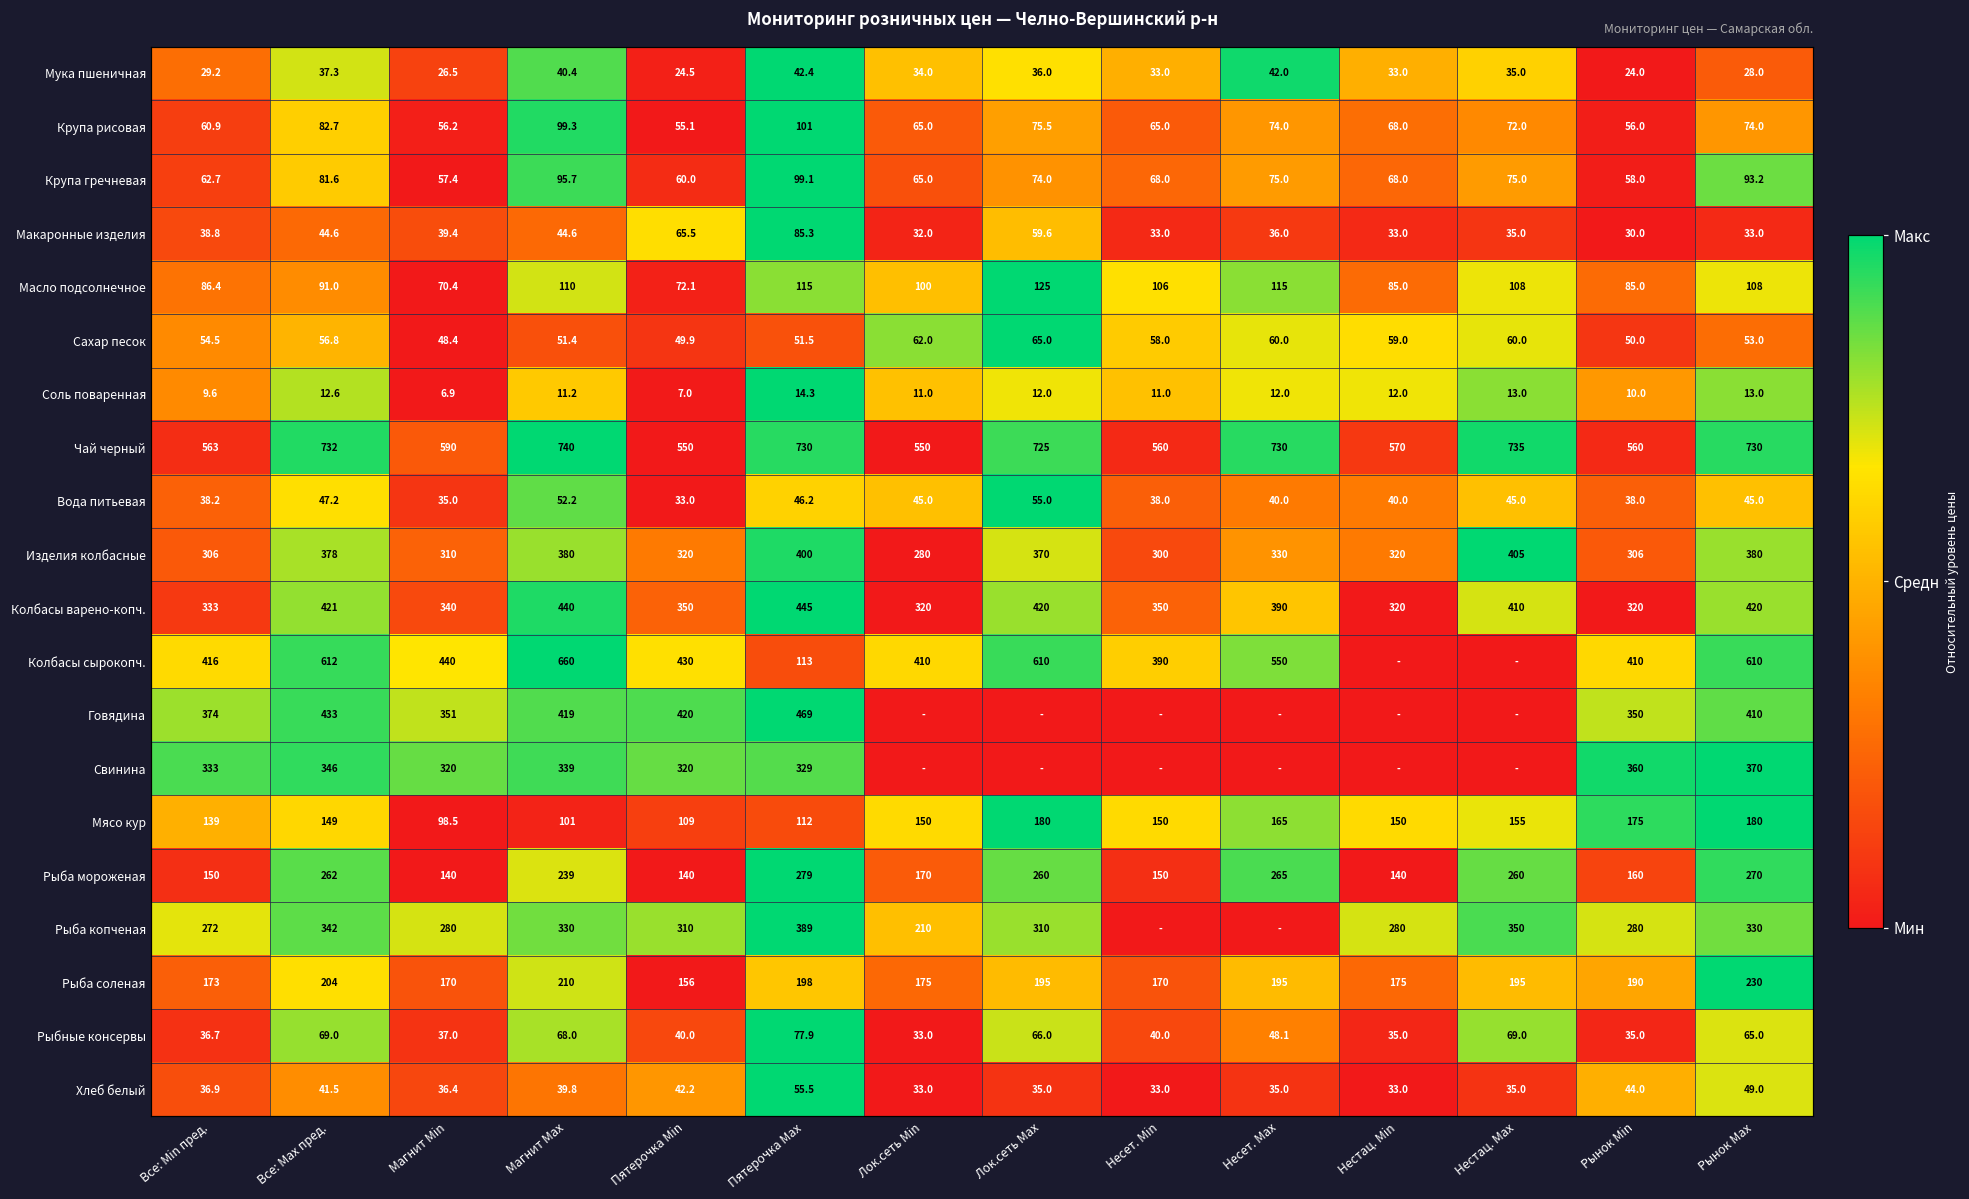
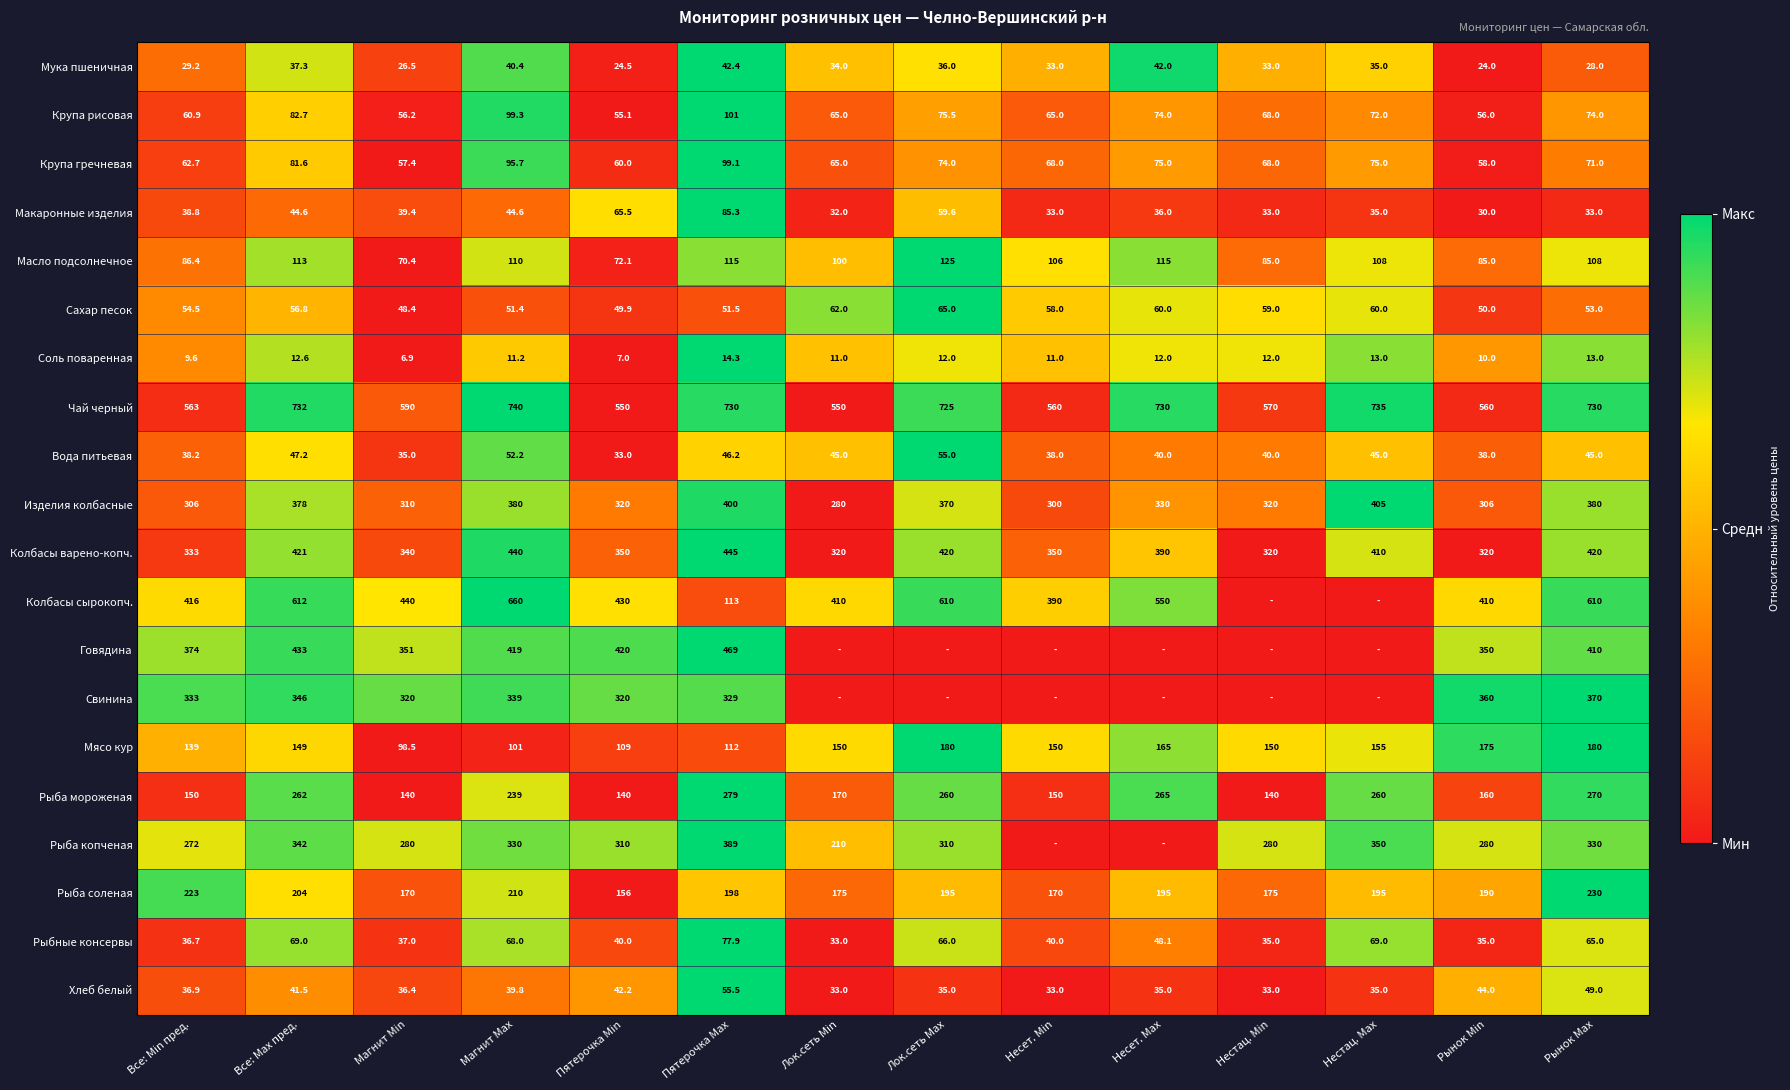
Крупа гречневая, Рынок Max: 93.2 -> 71.0
Масло подсолнечное, Все: Max пред.: 91.0 -> 113
Рыба соленая, Все: Min пред.: 173 -> 223
